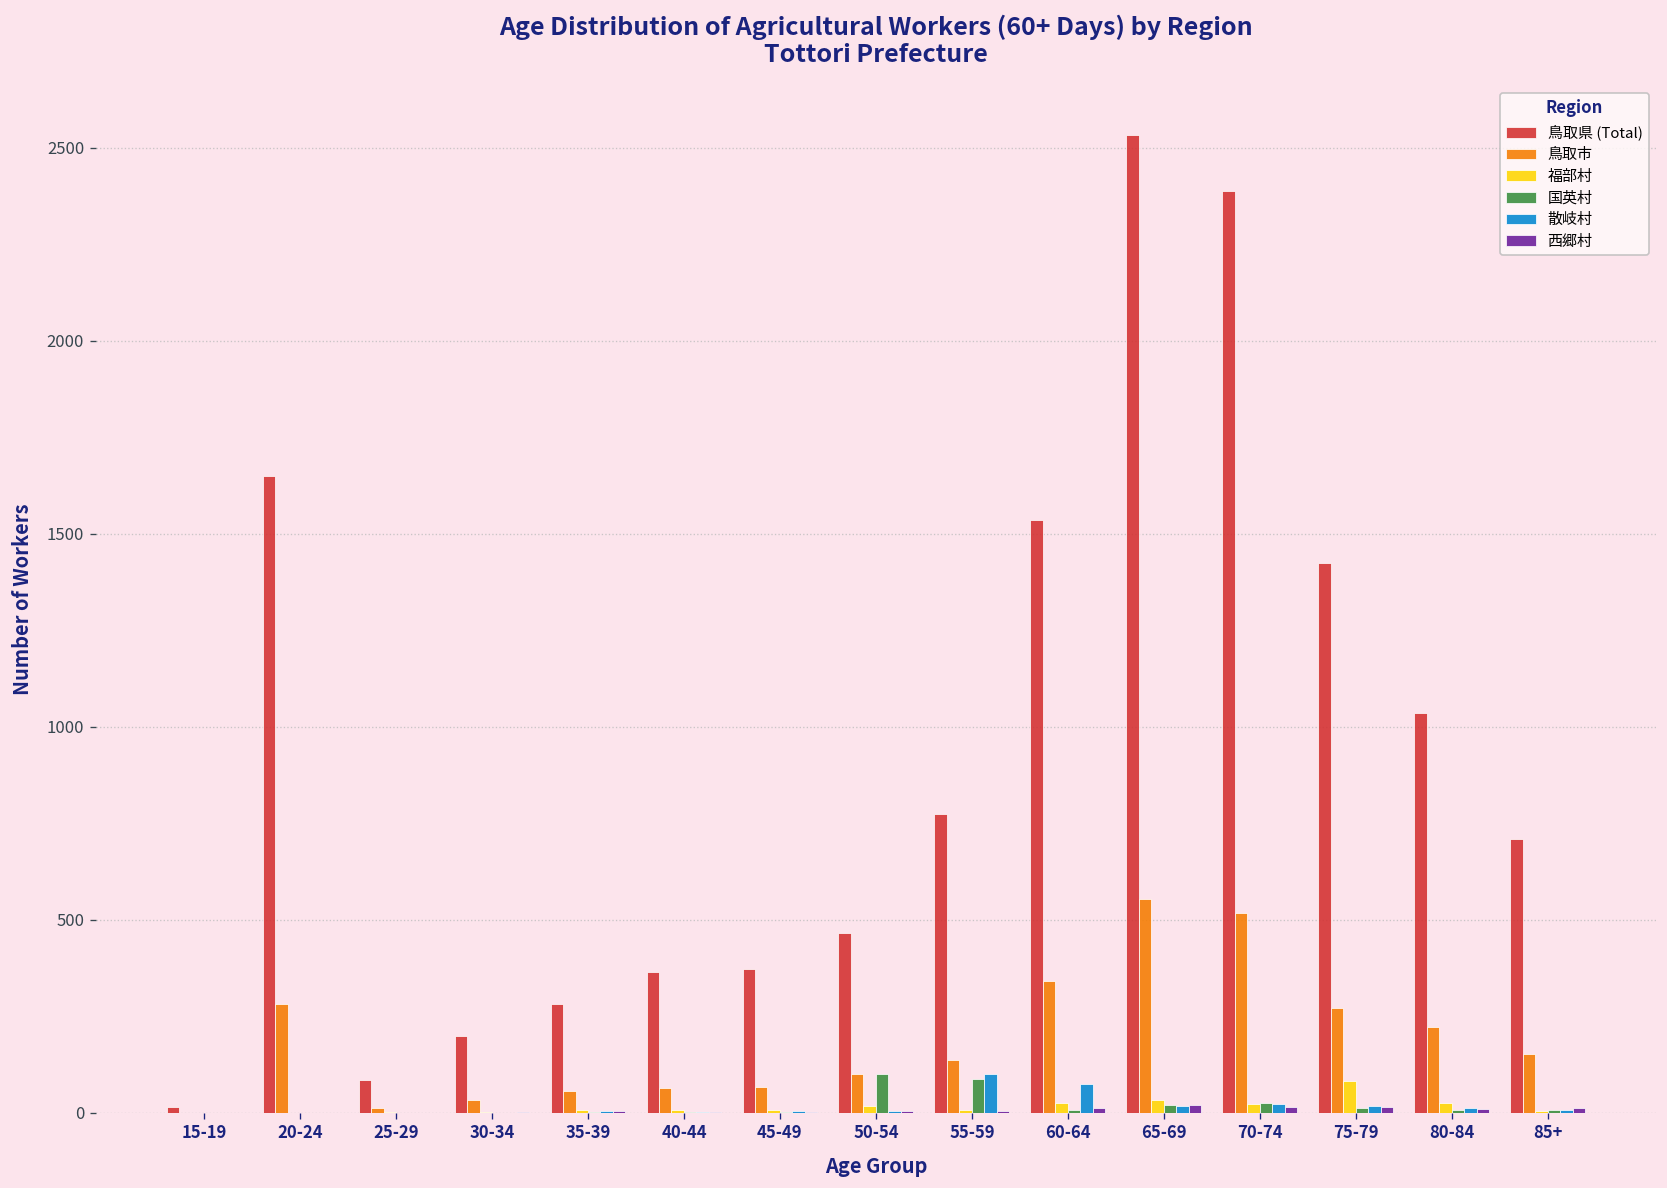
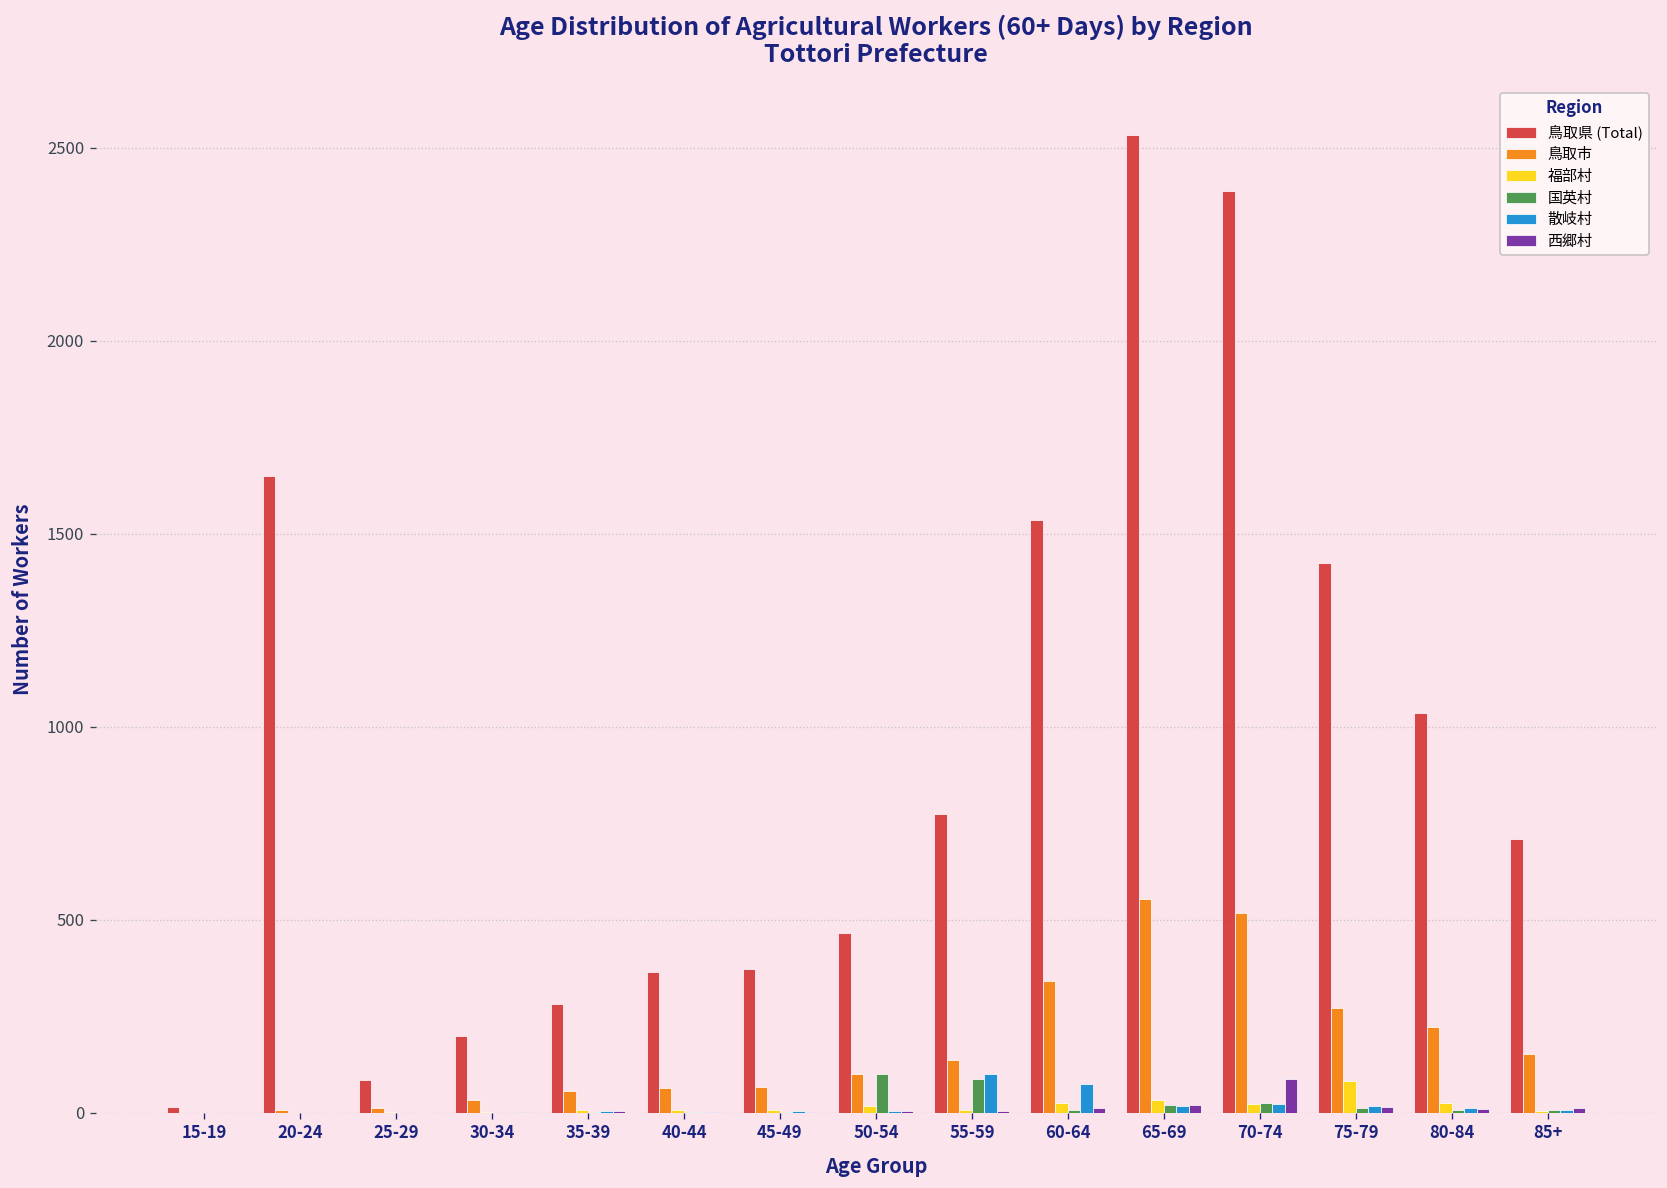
鳥取市, 20-24: 280 -> 10
西郷村, 70-74: 20 -> 90
